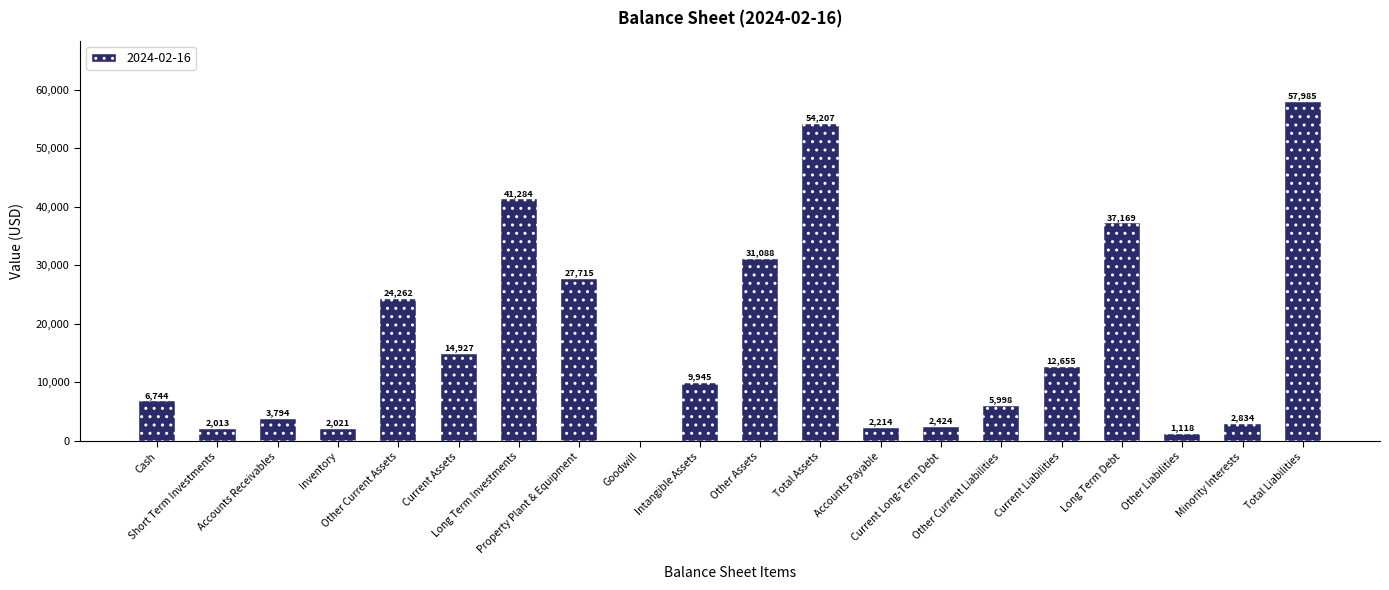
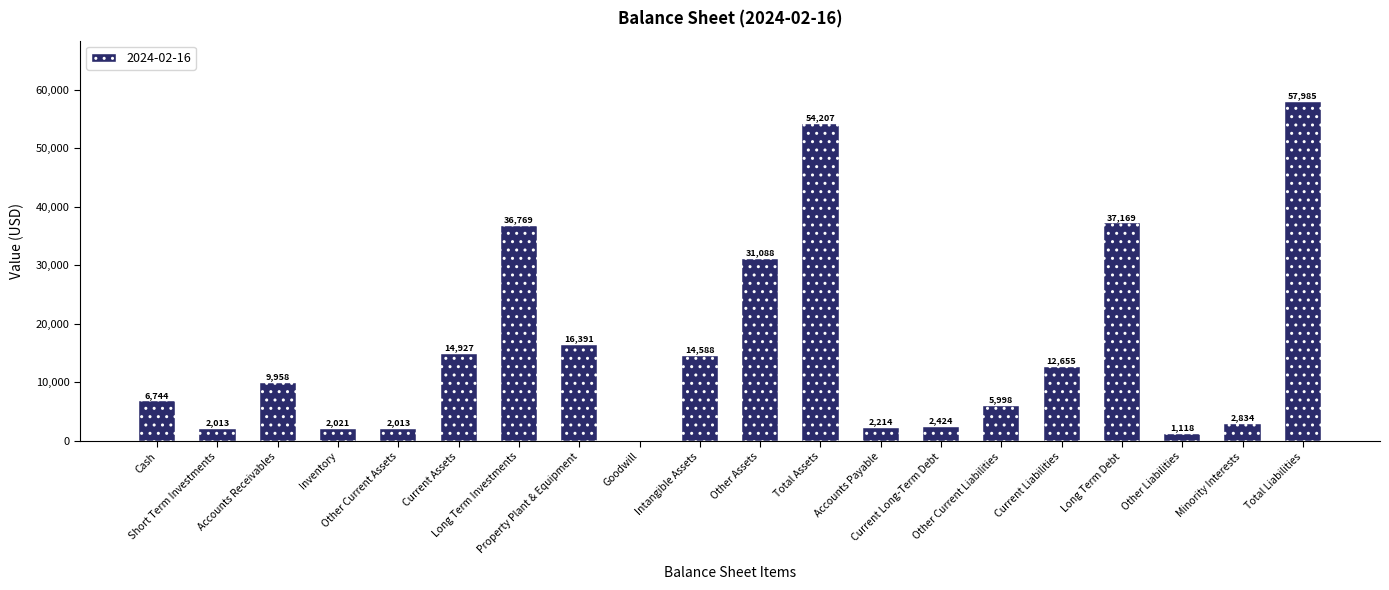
Accounts Receivables: 3,794 -> 9,958
Other Current Assets: 24,262 -> 2,013
Long Term Investments: 41,284 -> 36,769
Property Plant & Equipment: 27,715 -> 16,391
Intangible Assets: 9,945 -> 14,588
